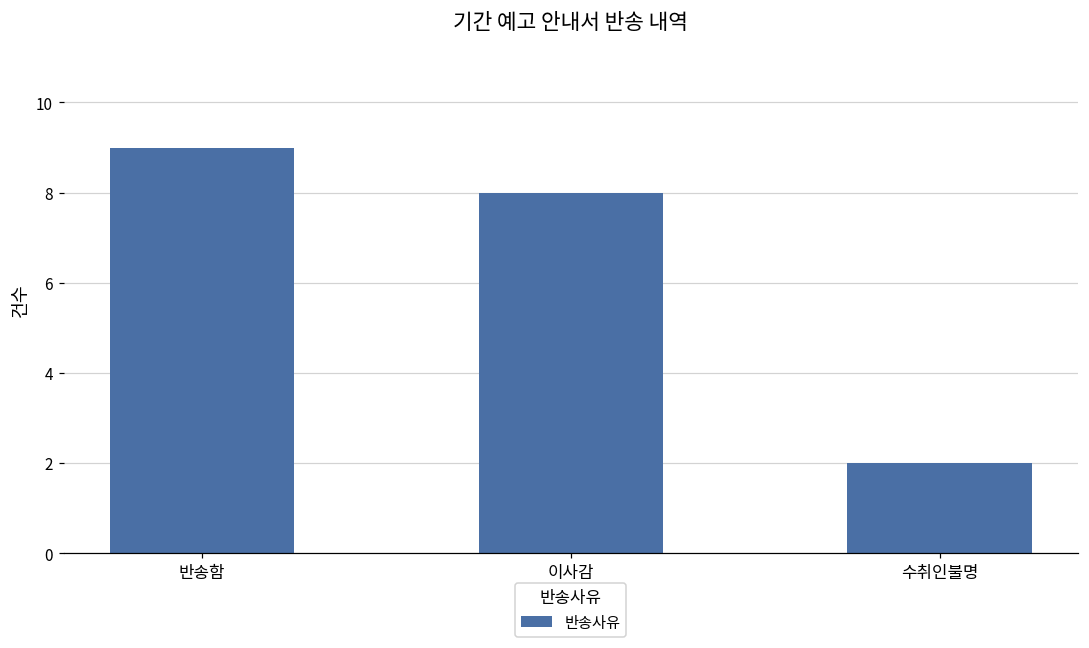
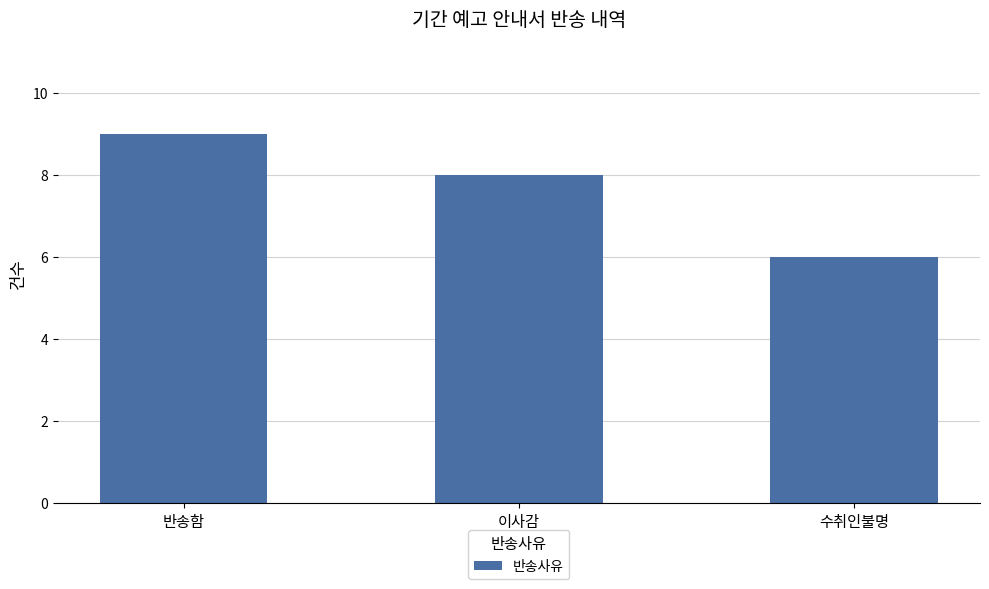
수취인불명: 2 -> 6
